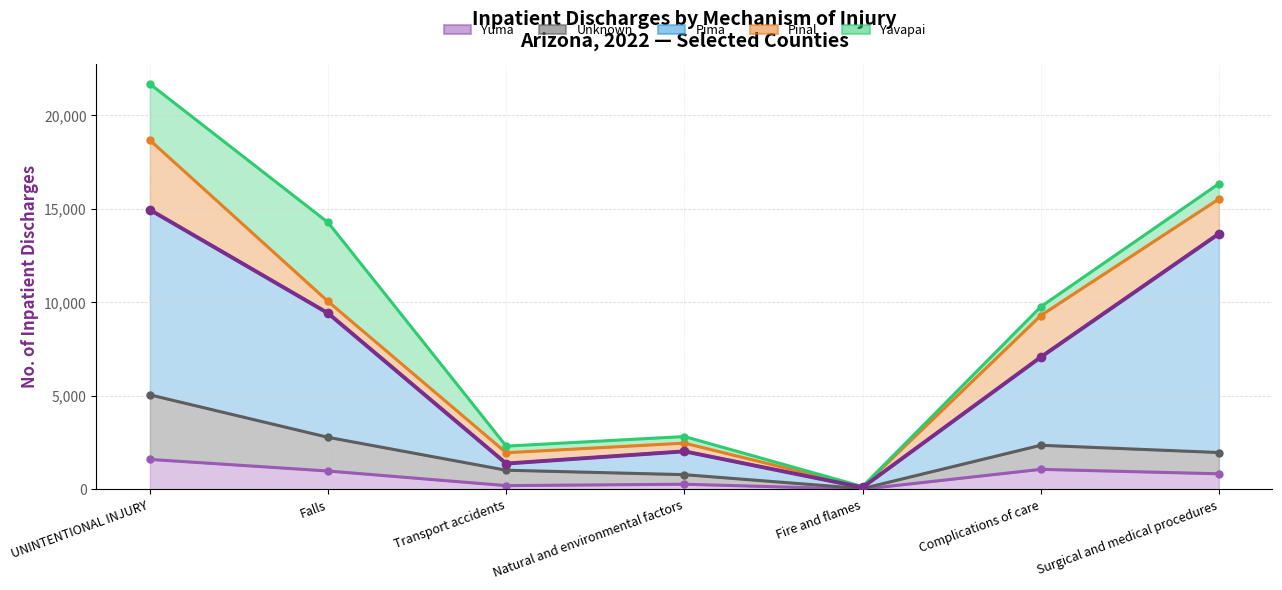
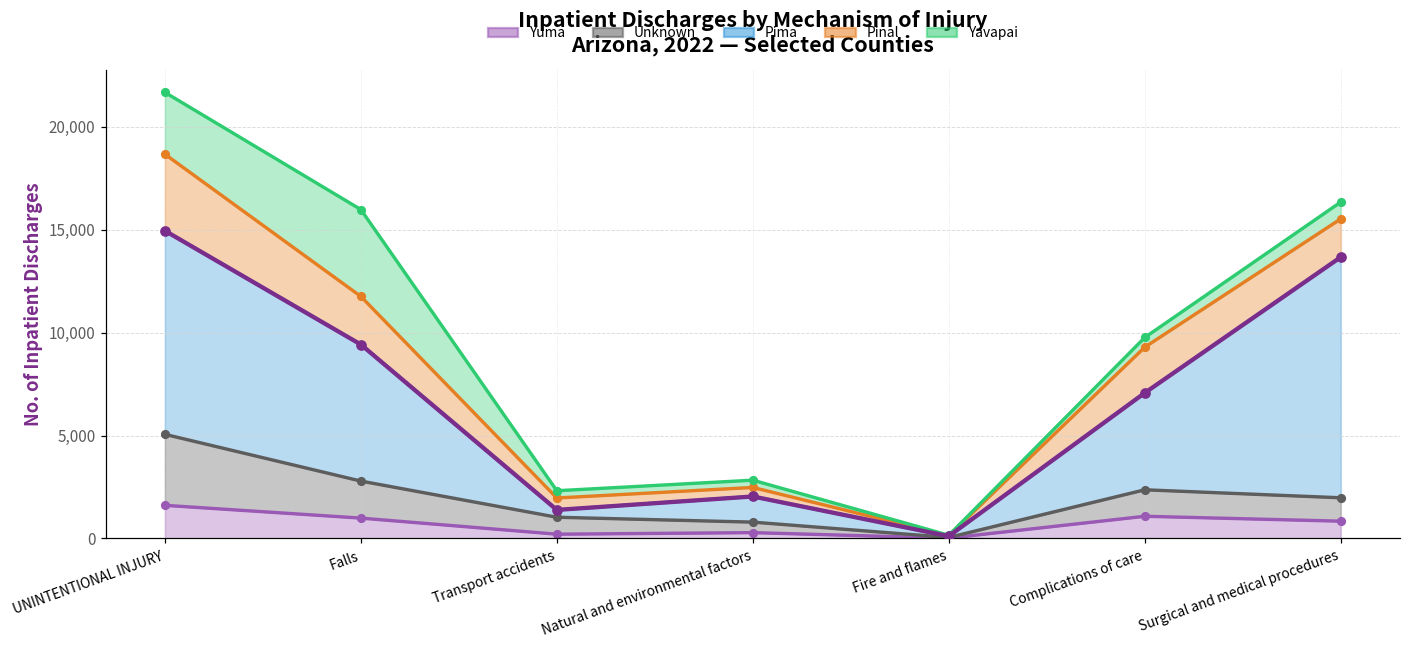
Pinal, Falls: 600 -> 2,300
